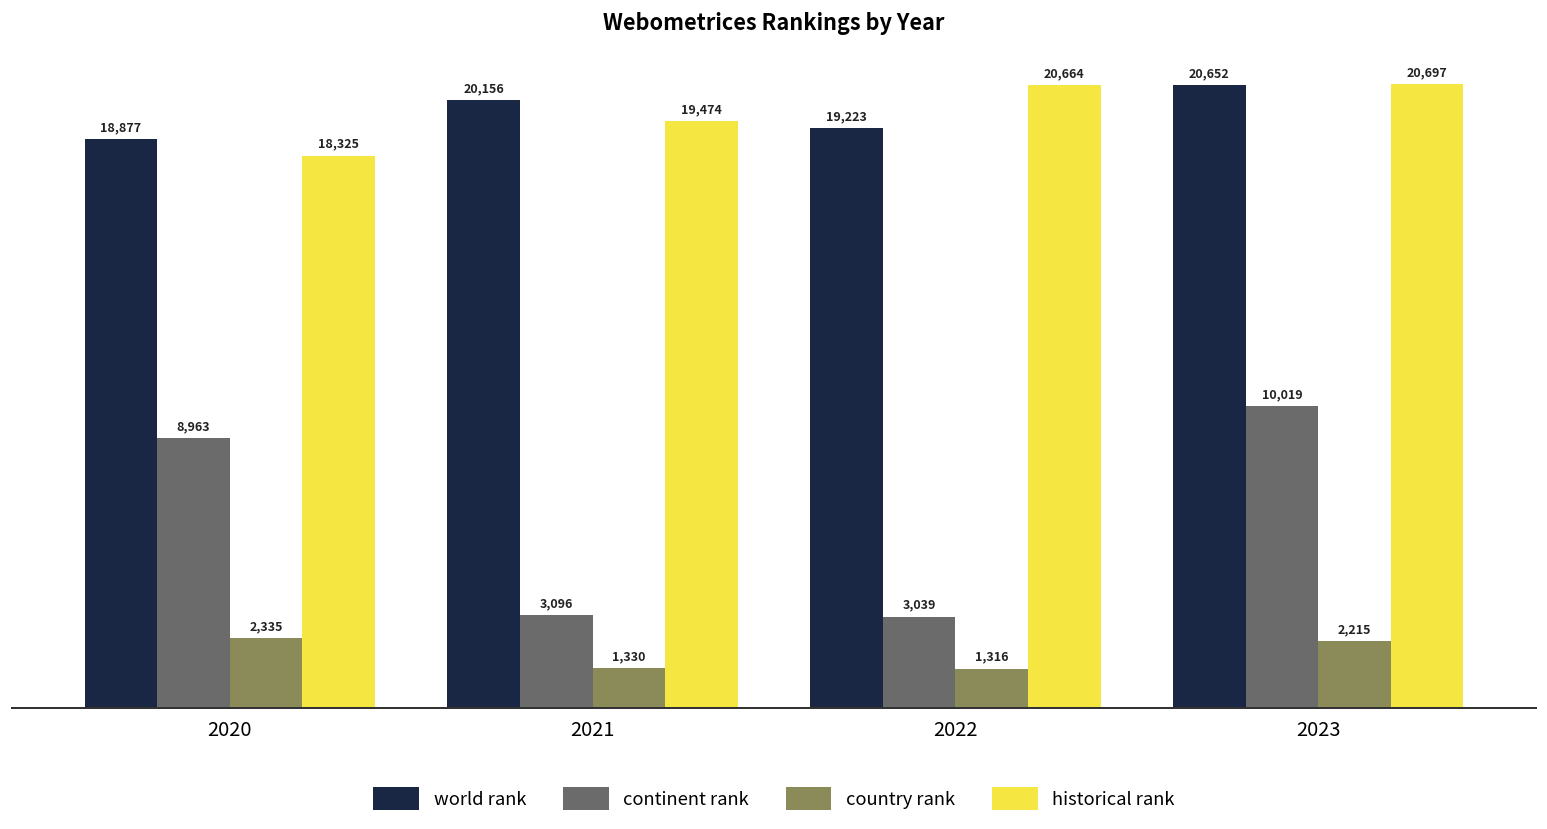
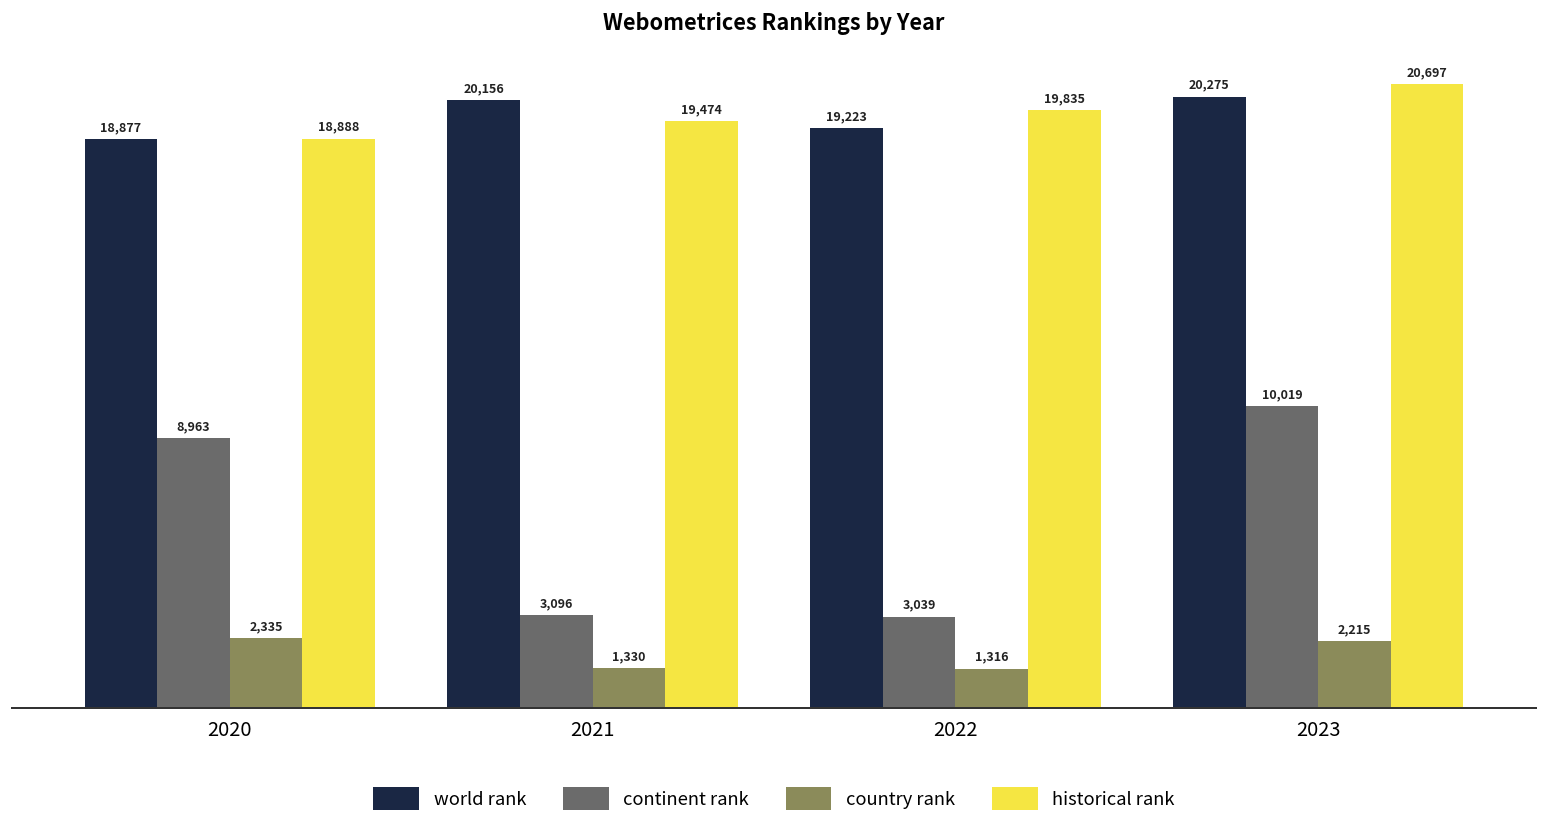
historical rank, 2020: 18,325 -> 18,888
historical rank, 2022: 20,664 -> 19,835
world rank, 2023: 20,652 -> 20,275
